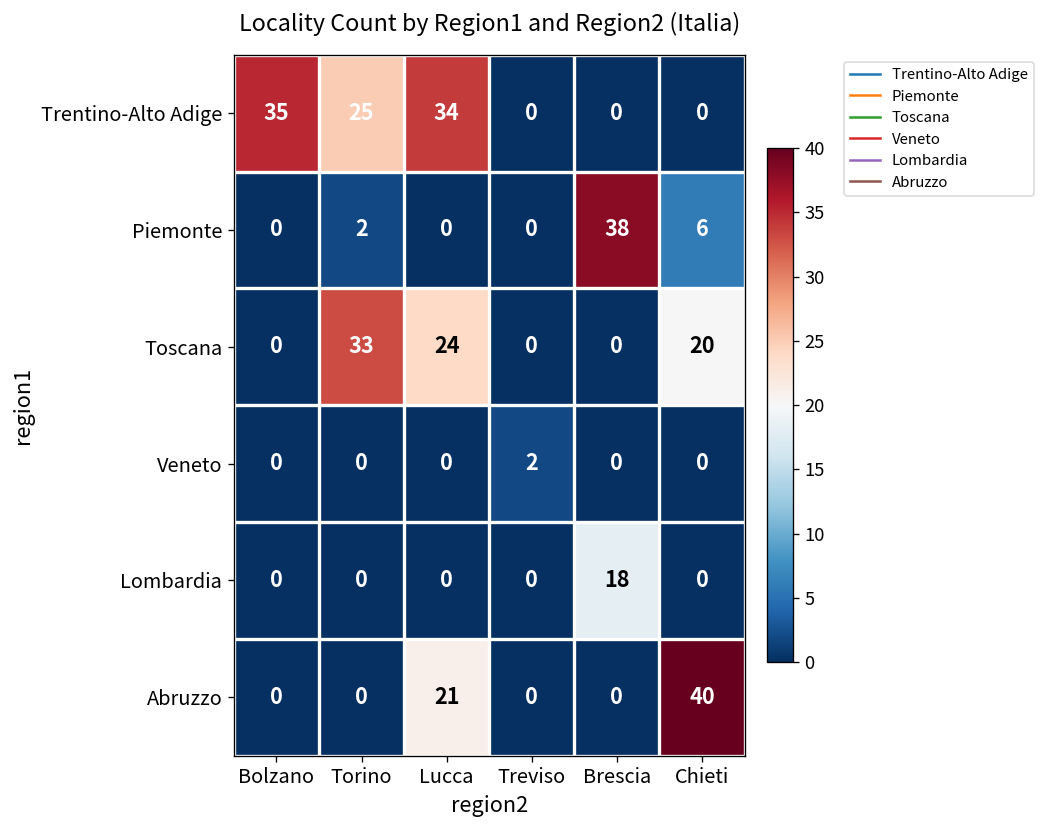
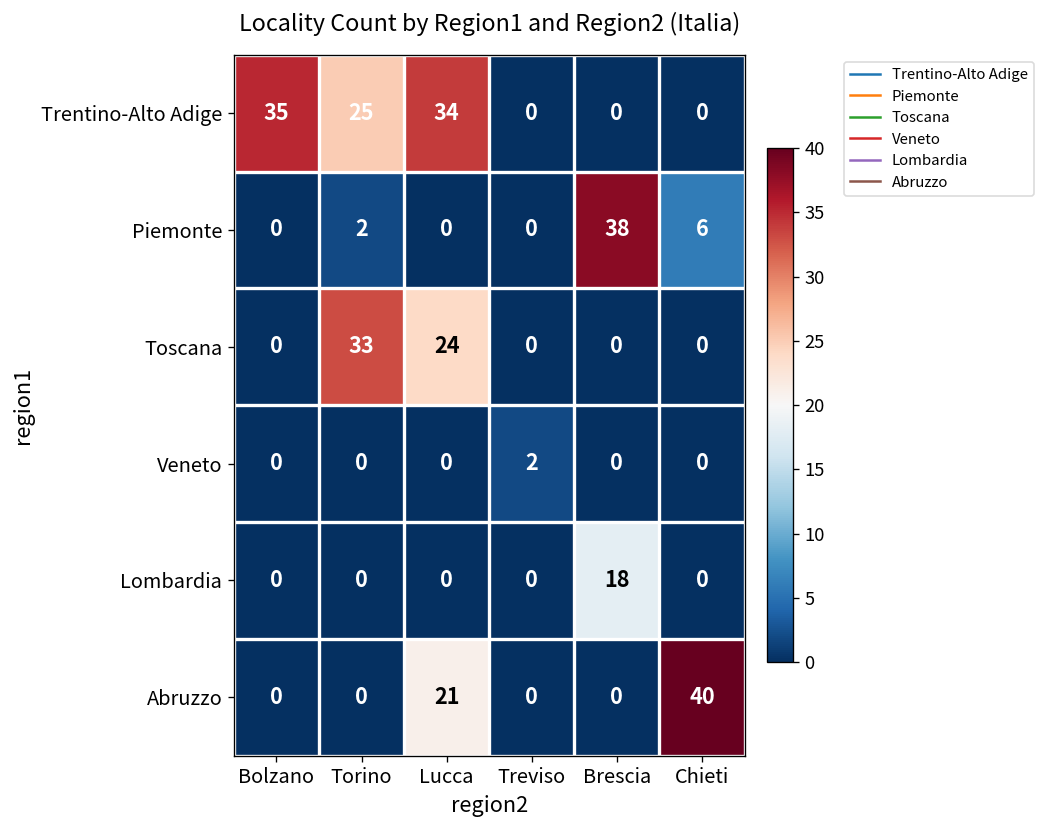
Toscana, Chieti: 20 -> 0
